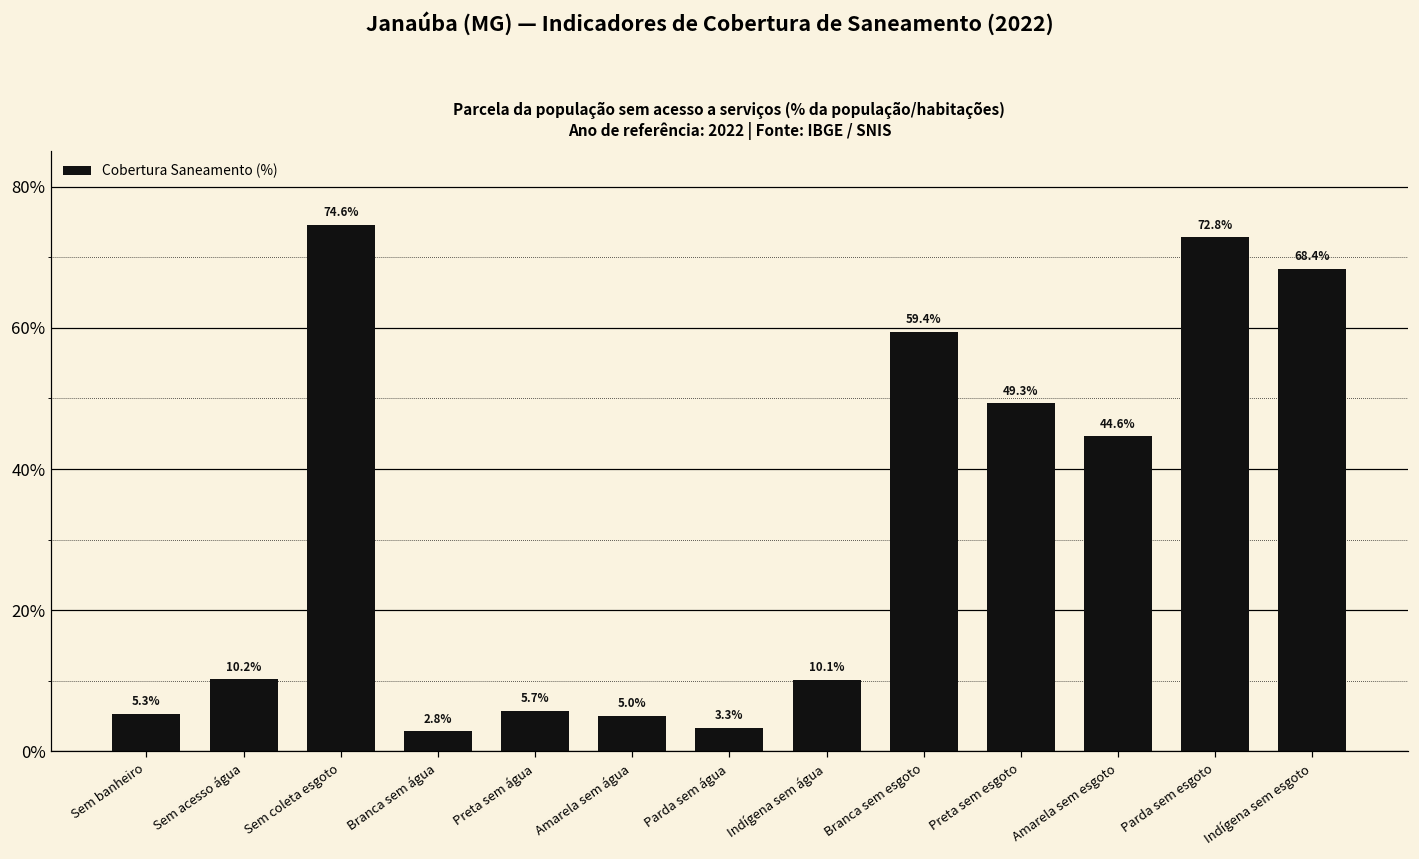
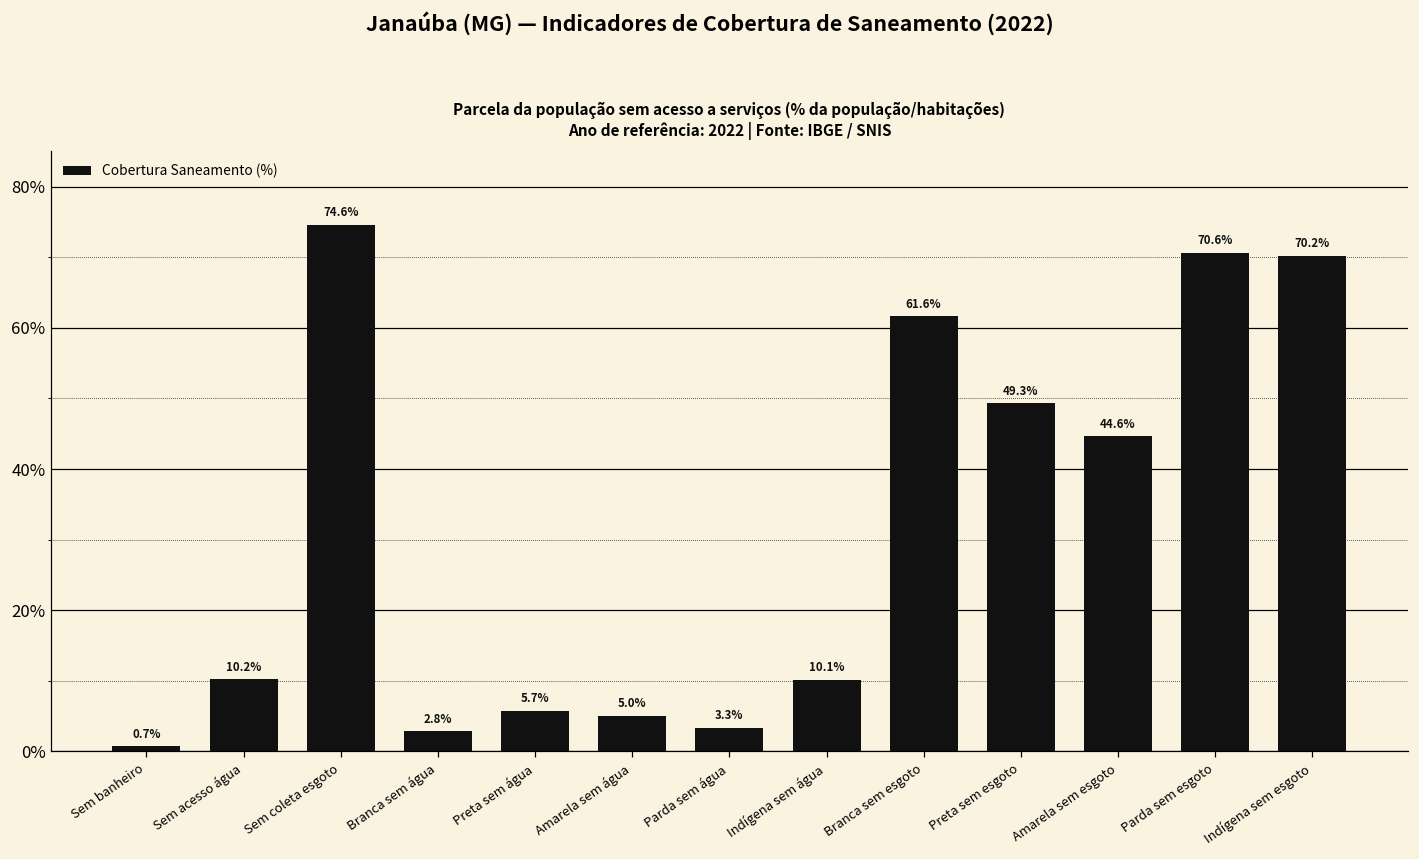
Sem banheiro: 5.3% -> 0.7%
Branca sem esgoto: 59.4% -> 61.6%
Parda sem esgoto: 72.8% -> 70.6%
Indígena sem esgoto: 68.4% -> 70.2%
